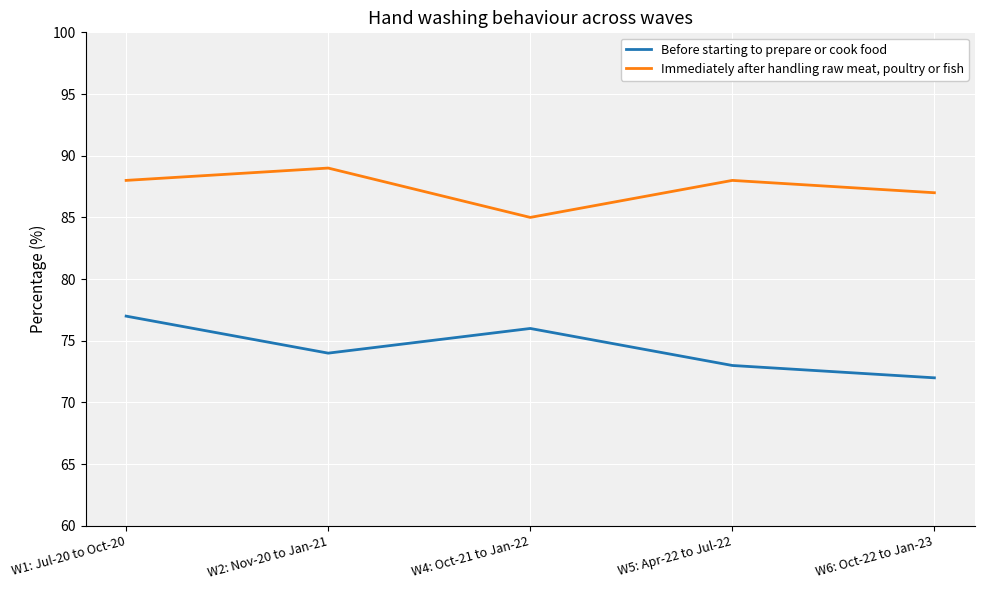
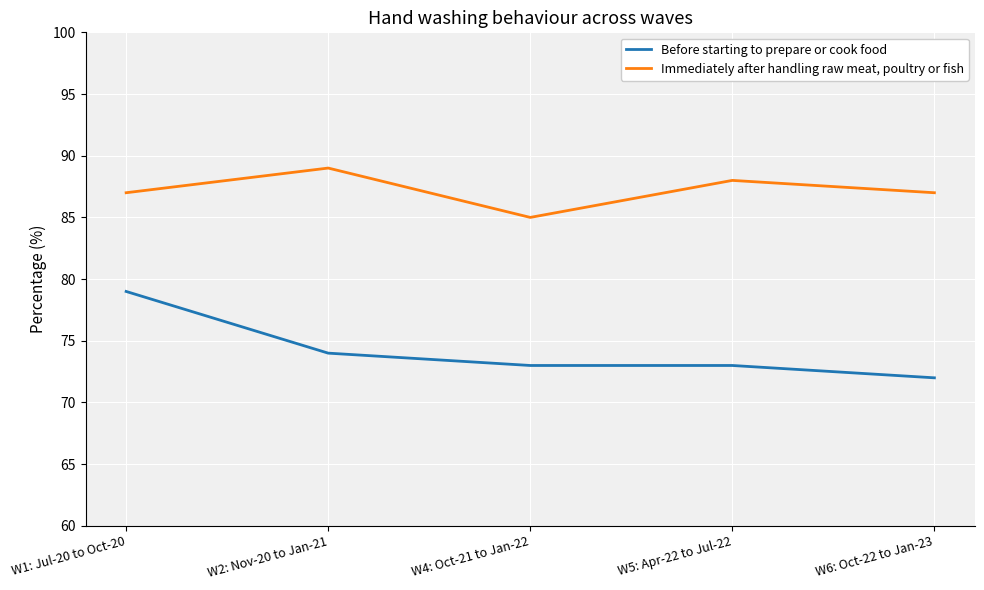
Before starting to prepare or cook food, W1: Jul-20 to Oct-20: 77 -> 79
Immediately after handling raw meat, poultry or fish, W1: Jul-20 to Oct-20: 88 -> 87
Before starting to prepare or cook food, W4: Oct-21 to Jan-22: 76 -> 73
